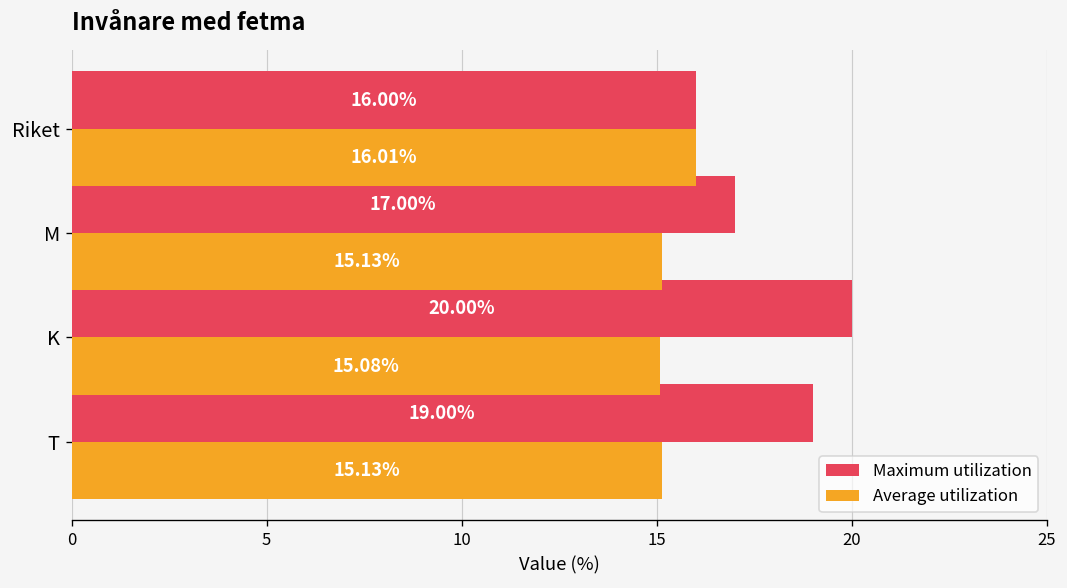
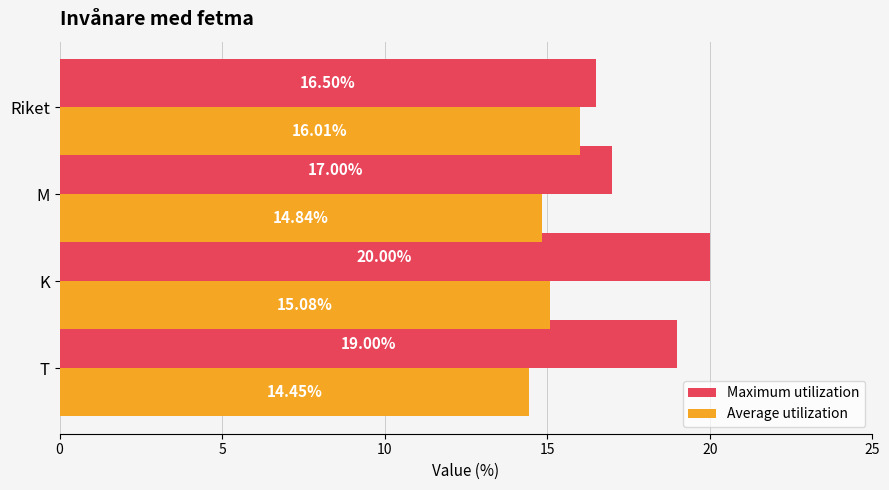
Maximum utilization, Riket: 16.00% -> 16.50%
Average utilization, M: 15.13% -> 14.84%
Average utilization, T: 15.13% -> 14.45%
